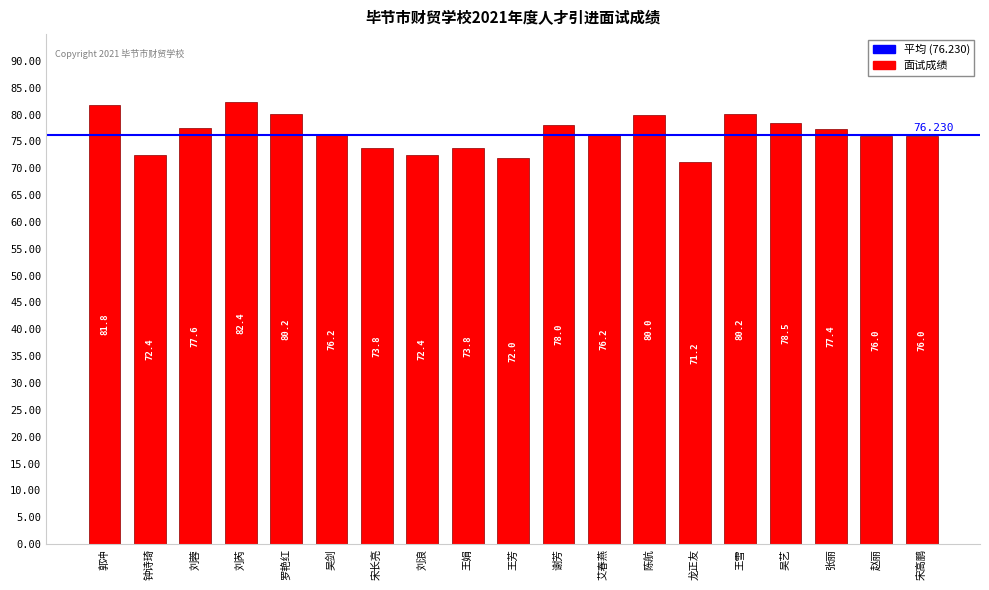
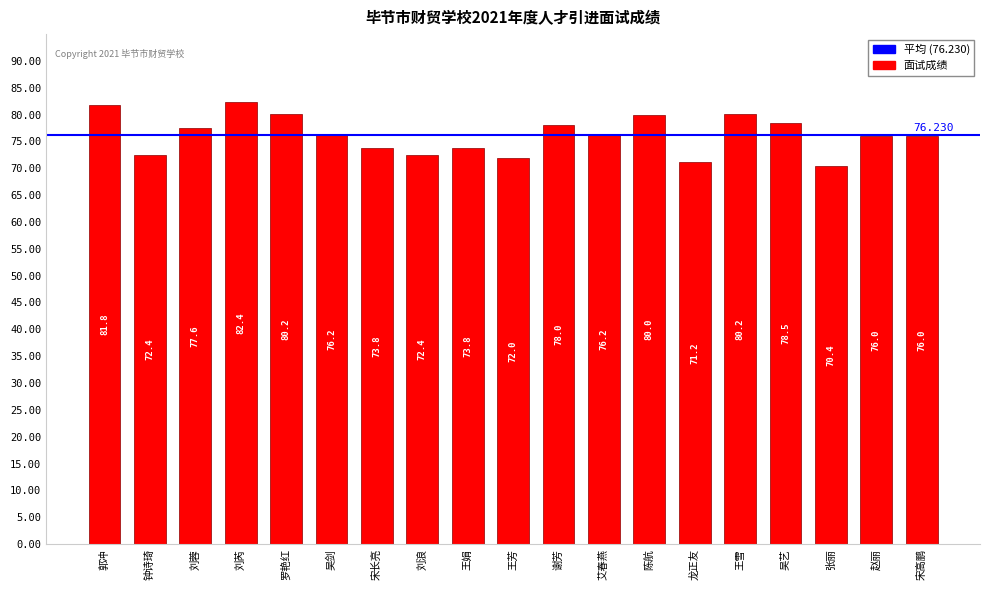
张丽: 77.4 -> 70.4
